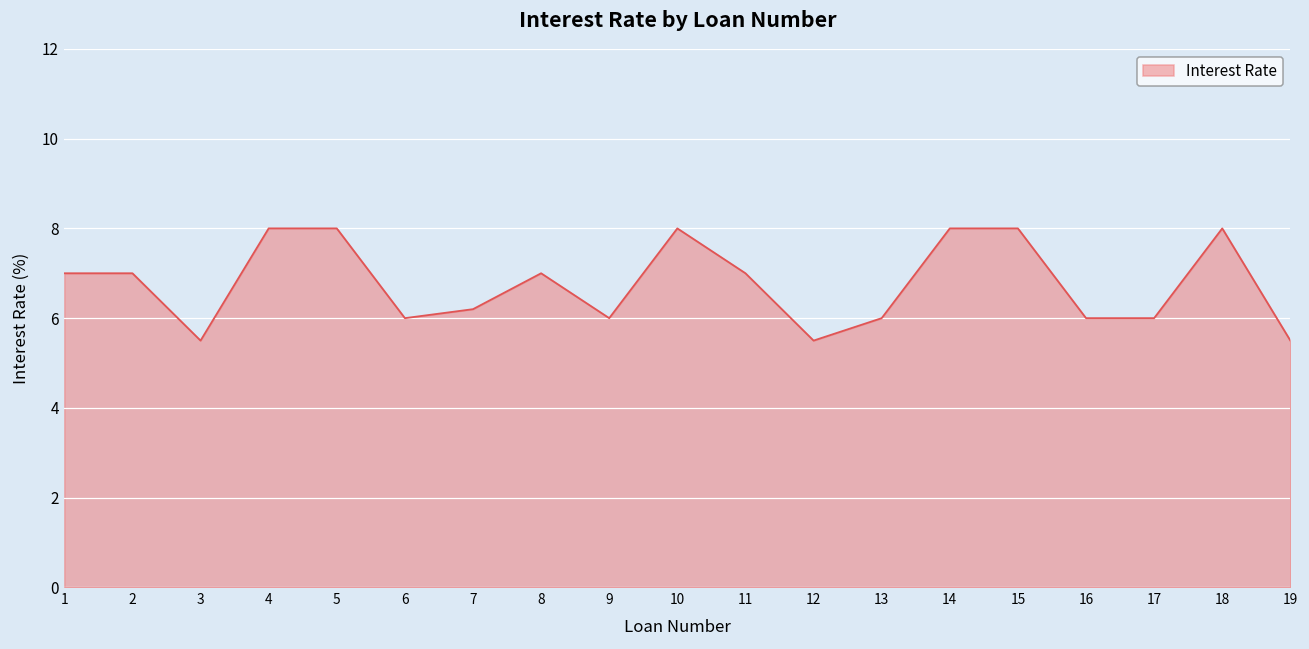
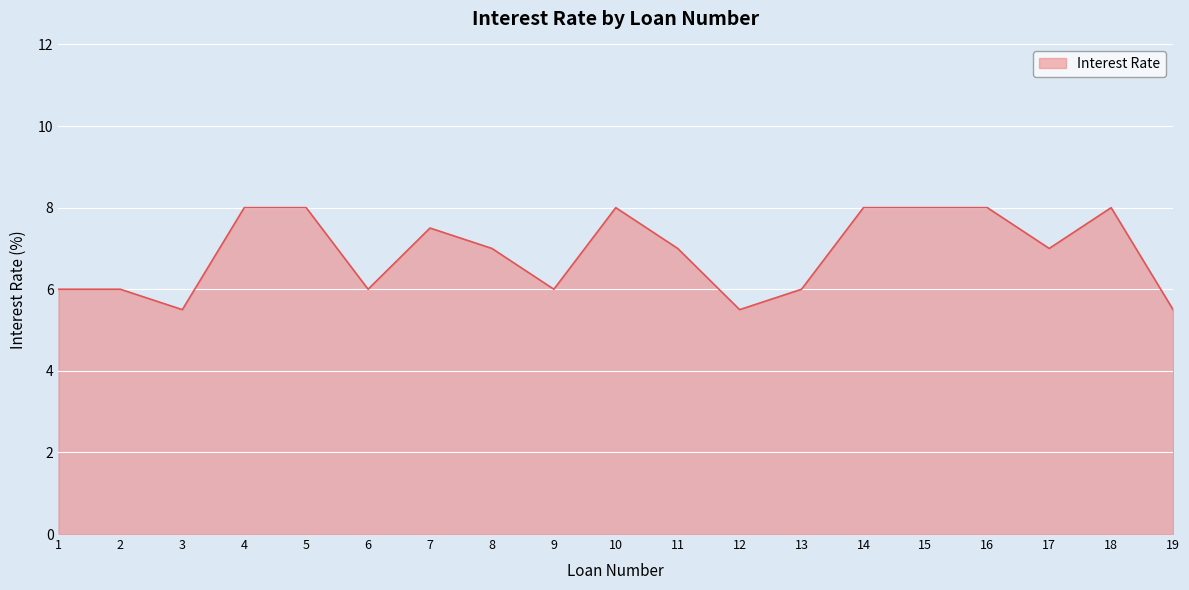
1: 7 -> 6
2: 7 -> 6
7: 6.2 -> 7.5
16: 6 -> 8
17: 6 -> 7
